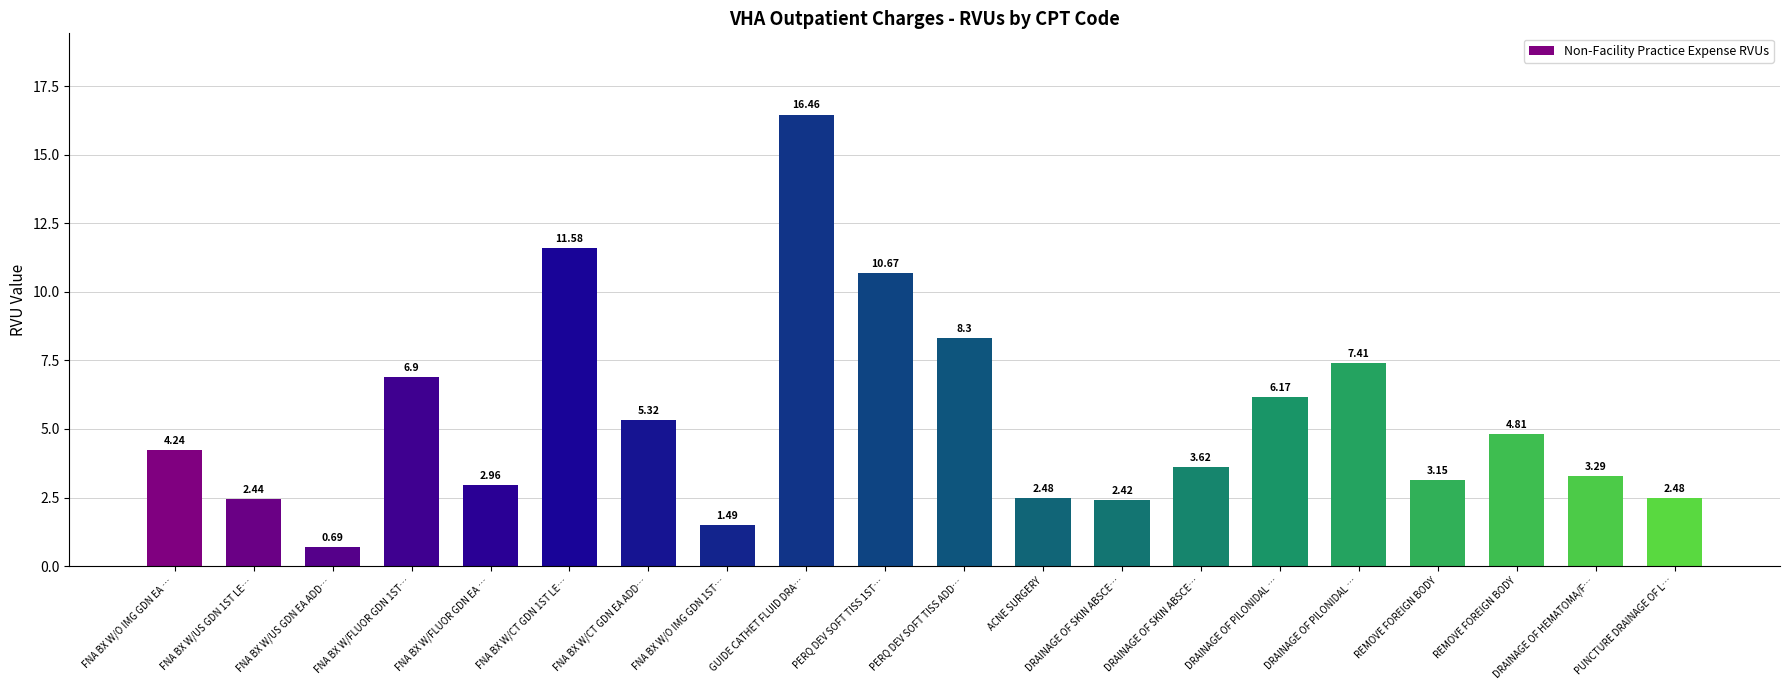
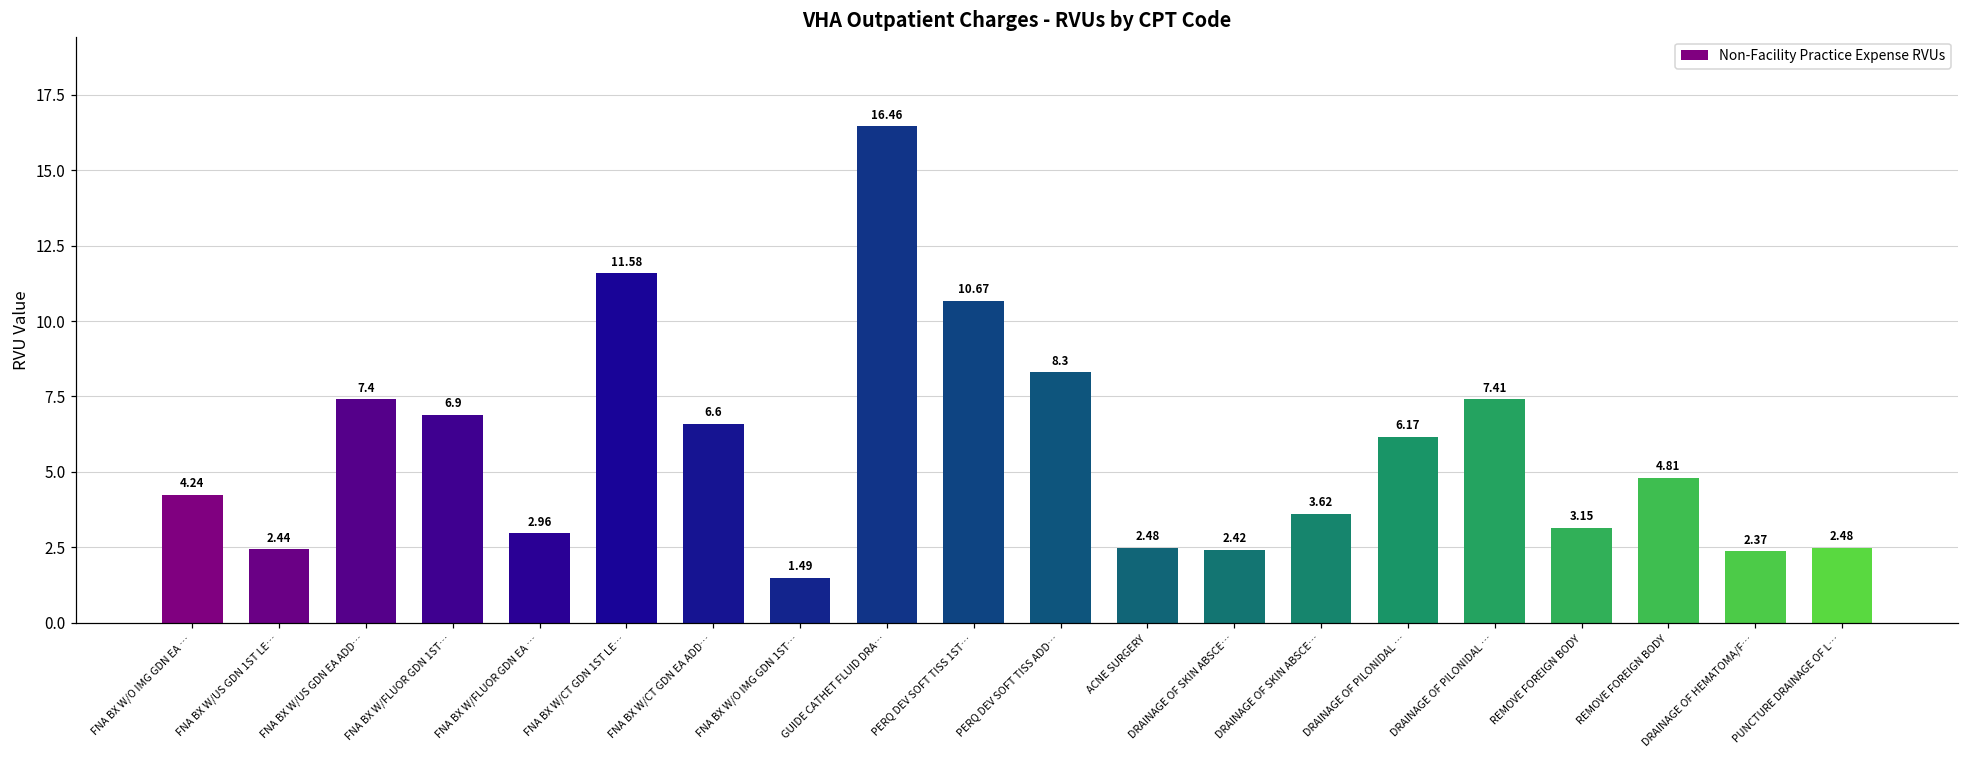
FNA BX W/US GDN EA ADD…: 0.69 -> 7.4
FNA BX W/CT GDN EA ADD…: 5.32 -> 6.6
DRAINAGE OF HEMATOMA/F…: 3.29 -> 2.37
